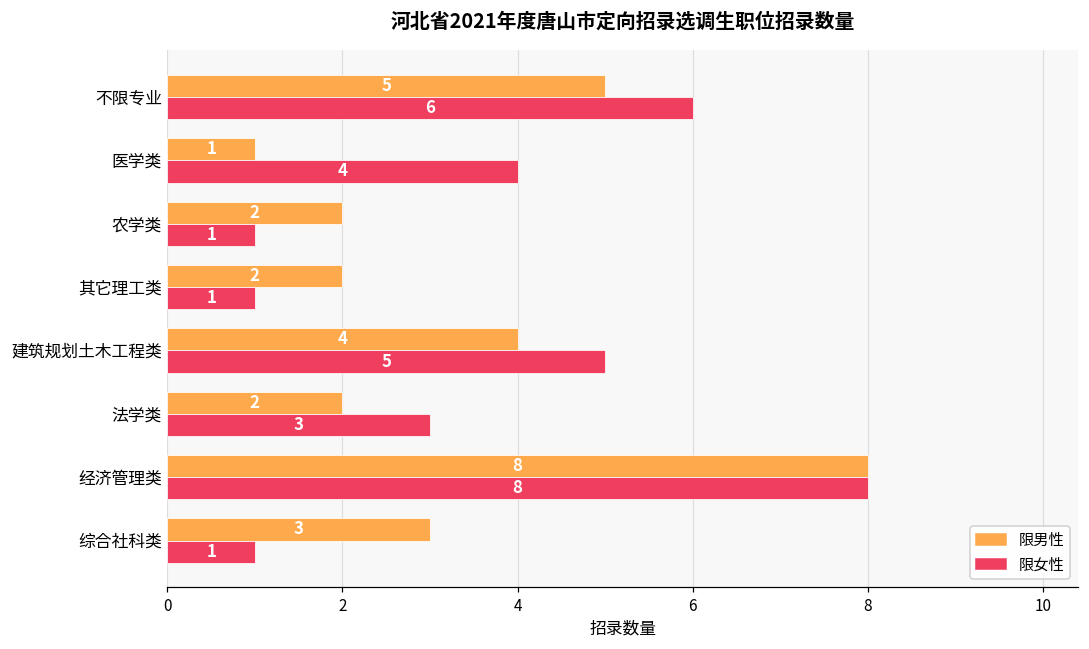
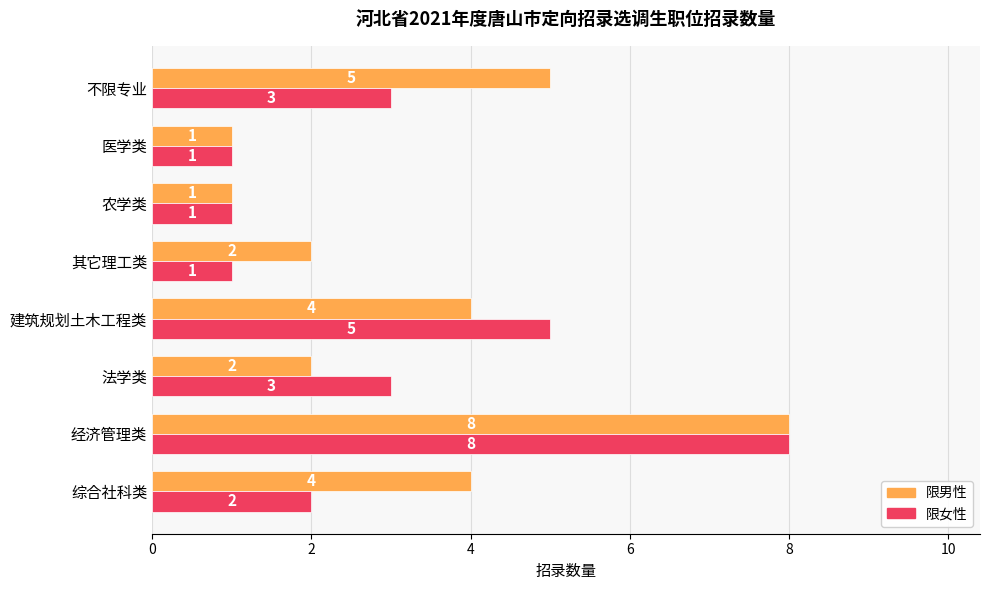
限女性, 不限专业: 6 -> 3
限女性, 医学类: 4 -> 1
限男性, 农学类: 2 -> 1
限男性, 综合社科类: 3 -> 4
限女性, 综合社科类: 1 -> 2
